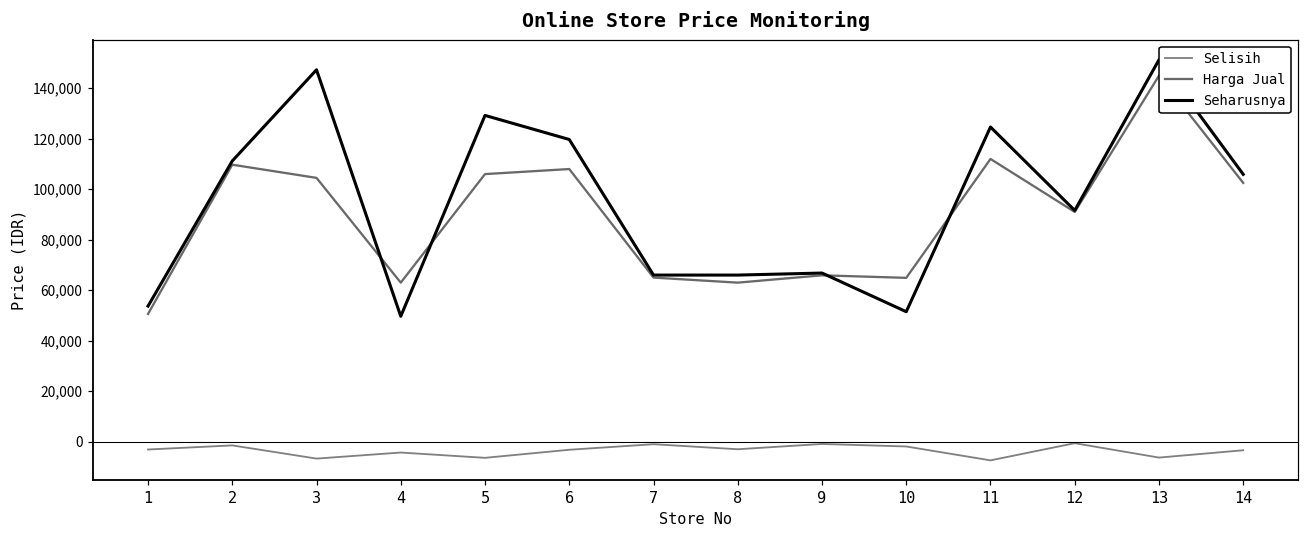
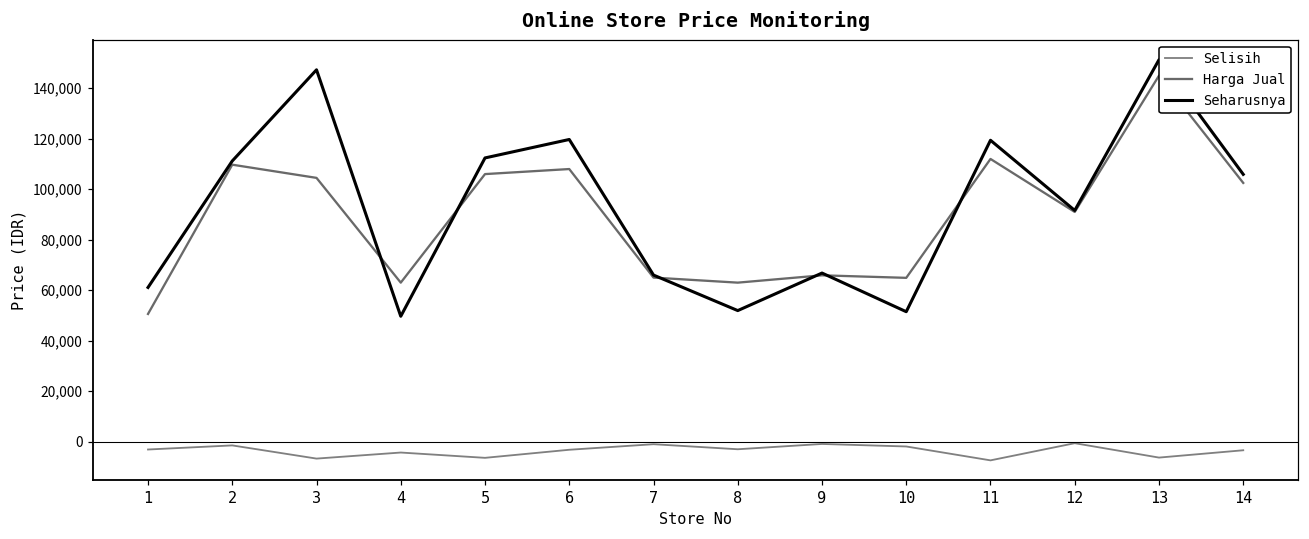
Seharusnya, 1: 54,000 -> 61,000
Seharusnya, 5: 129,000 -> 112,000
Seharusnya, 8: 66,000 -> 52,000
Seharusnya, 11: 125,000 -> 119,000
